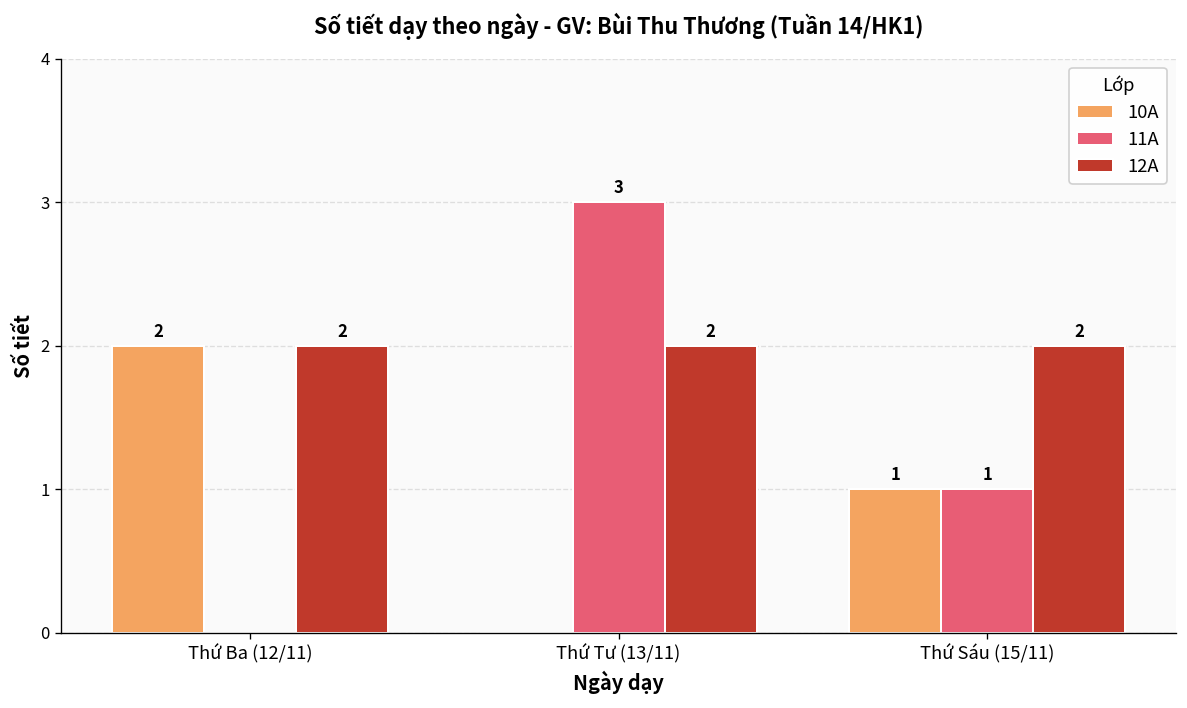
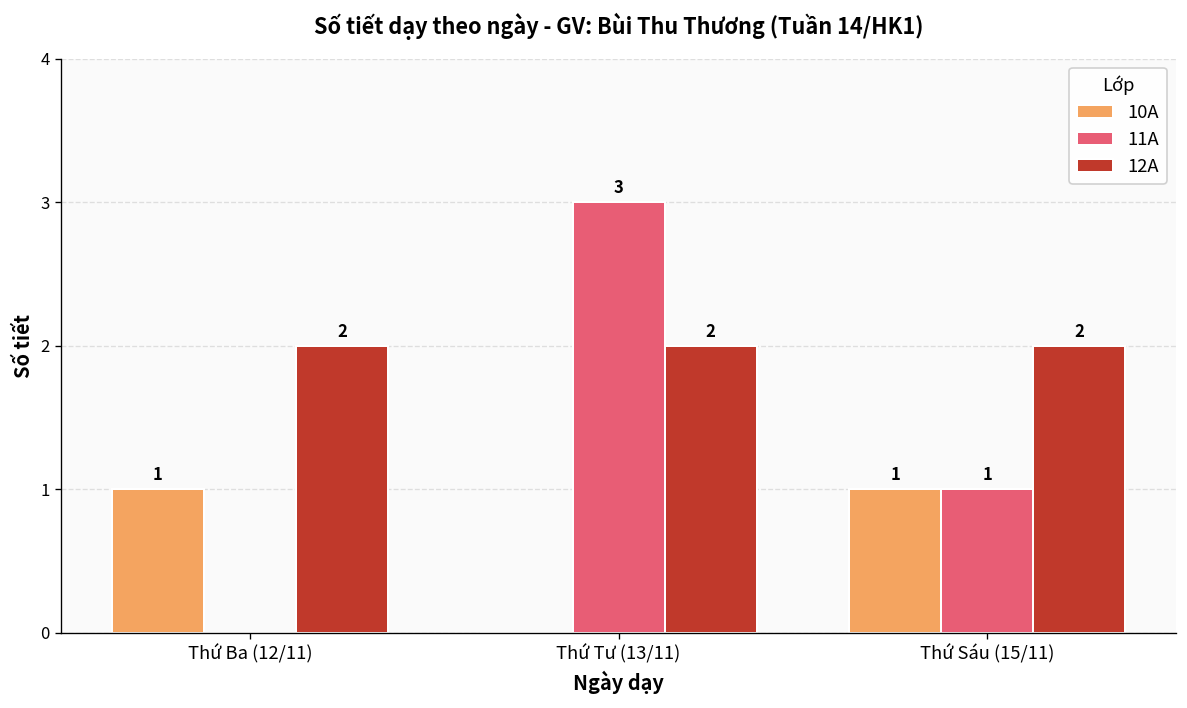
10A, Thứ Ba (12/11): 2 -> 1
